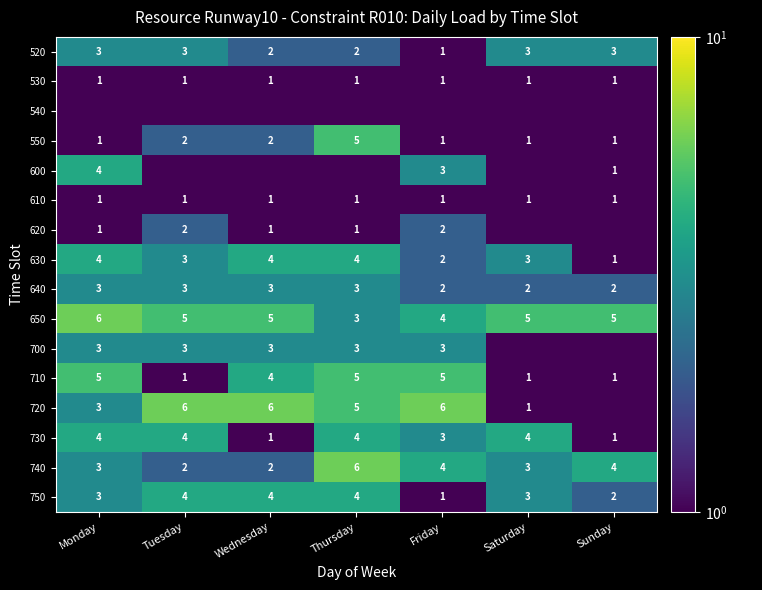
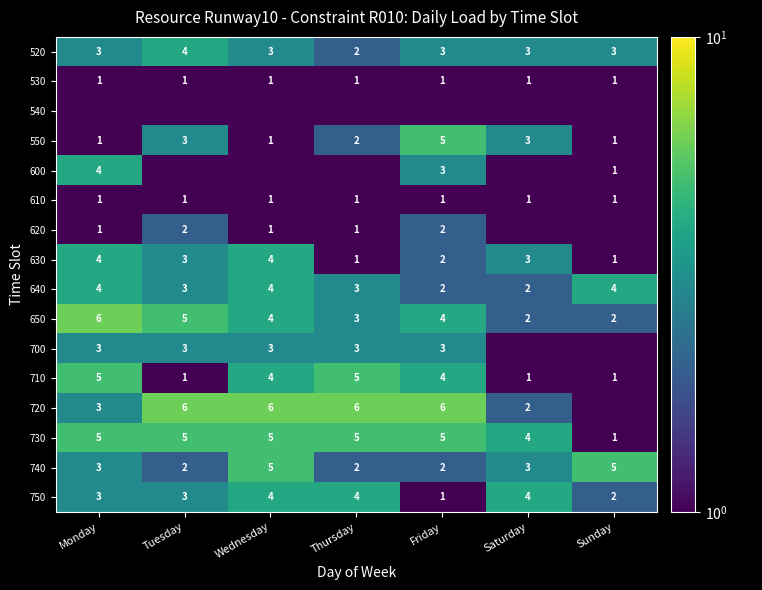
520, Tuesday: 3 -> 4
520, Wednesday: 2 -> 3
520, Friday: 1 -> 3
550, Tuesday: 2 -> 3
550, Wednesday: 2 -> 1
550, Thursday: 5 -> 2
550, Friday: 1 -> 5
550, Saturday: 1 -> 3
630, Thursday: 4 -> 1
640, Monday: 3 -> 4
640, Wednesday: 3 -> 4
640, Sunday: 2 -> 4
650, Wednesday: 5 -> 4
650, Saturday: 5 -> 2
650, Sunday: 5 -> 2
710, Friday: 5 -> 4
720, Thursday: 5 -> 6
720, Saturday: 1 -> 2
730, Monday: 4 -> 5
730, Tuesday: 4 -> 5
730, Wednesday: 1 -> 5
730, Thursday: 4 -> 5
730, Friday: 3 -> 5
740, Wednesday: 2 -> 5
740, Thursday: 6 -> 2
740, Friday: 4 -> 2
740, Sunday: 4 -> 5
750, Tuesday: 4 -> 3
750, Saturday: 3 -> 4
